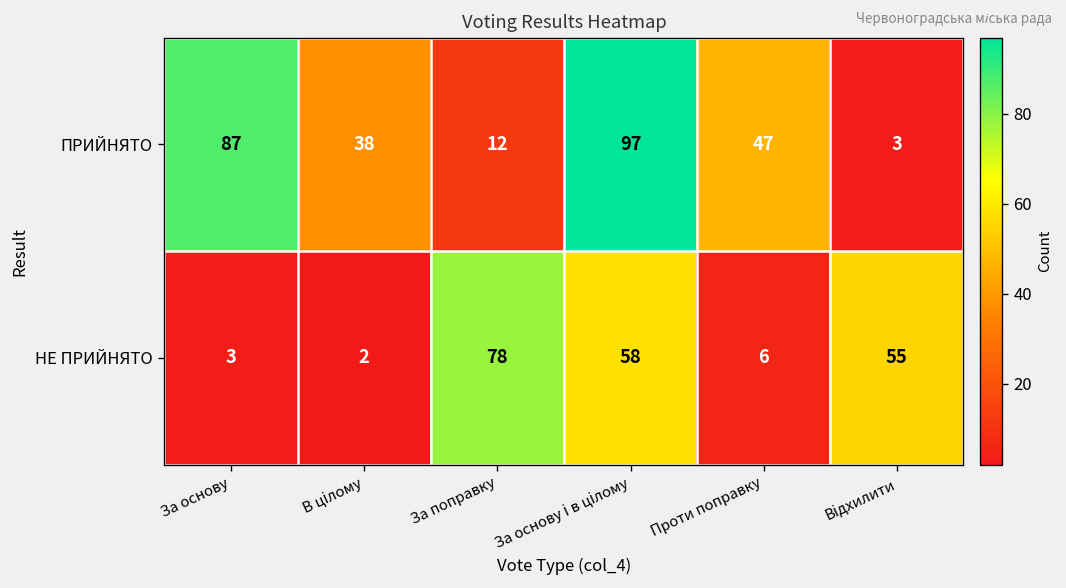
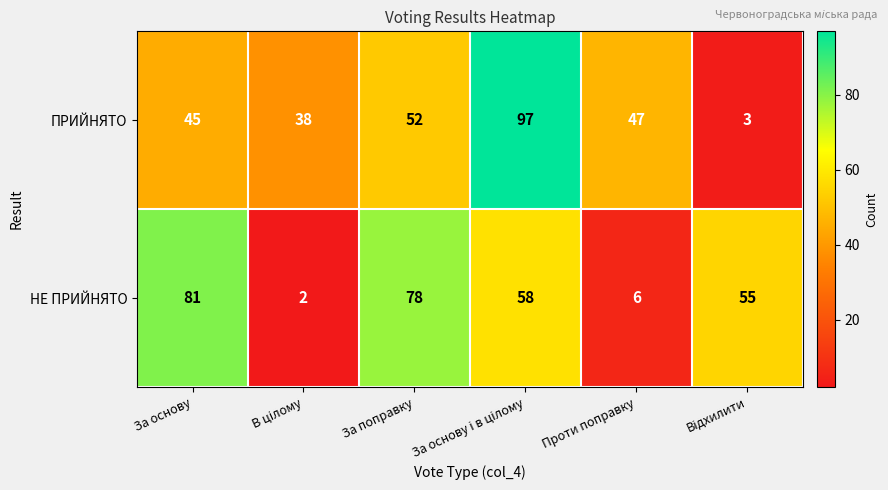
ПРИЙНЯТО, За основу: 87 -> 45
ПРИЙНЯТО, За поправку: 12 -> 52
НЕ ПРИЙНЯТО, За основу: 3 -> 81
